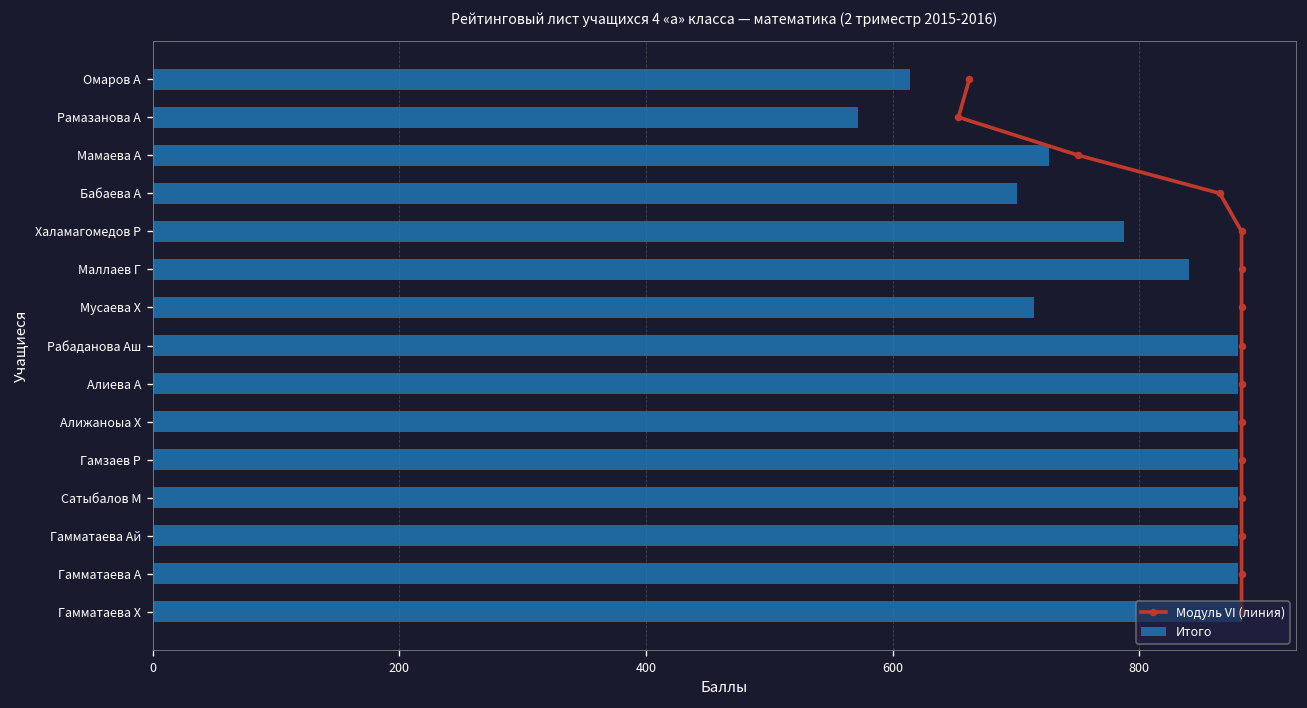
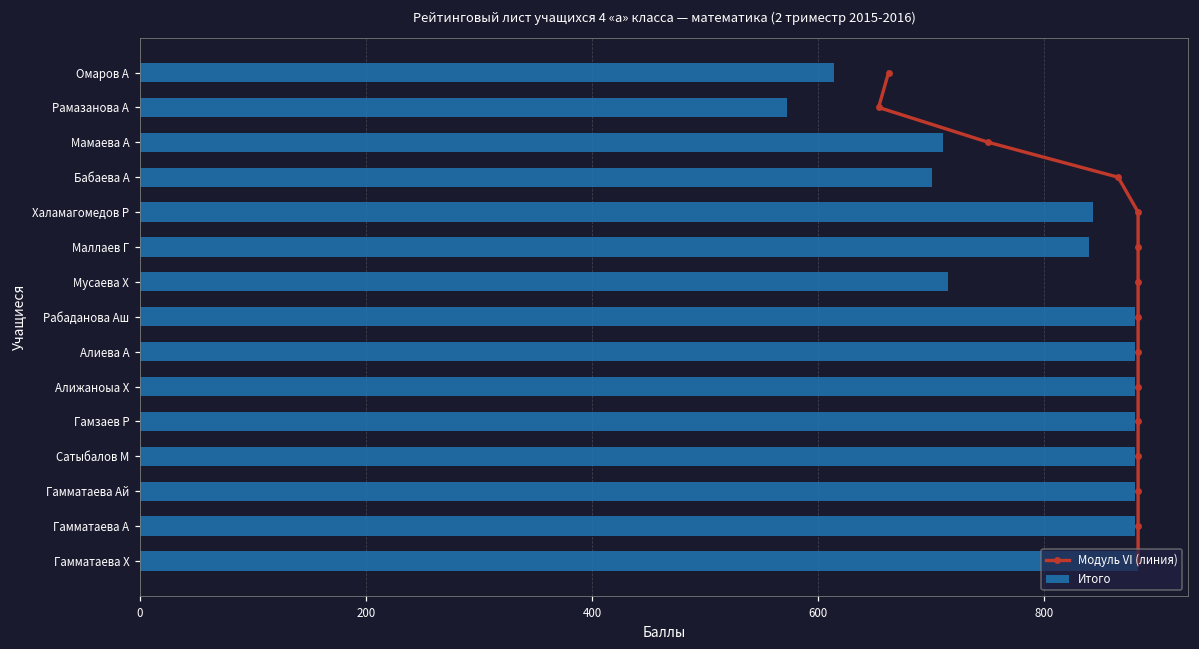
Итого, Мамаева А: 727 -> 710
Итого, Халамагомедов Р: 788 -> 843
